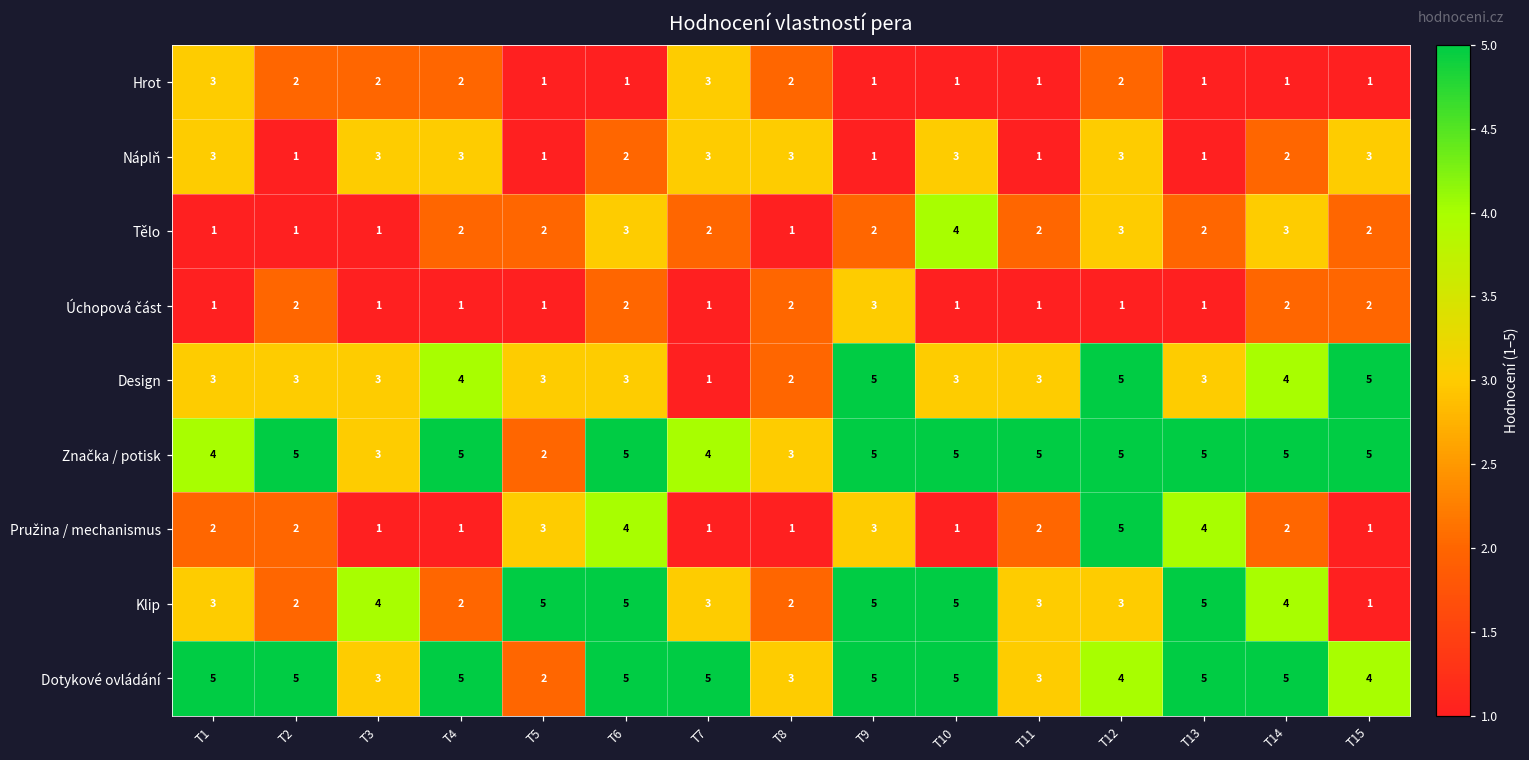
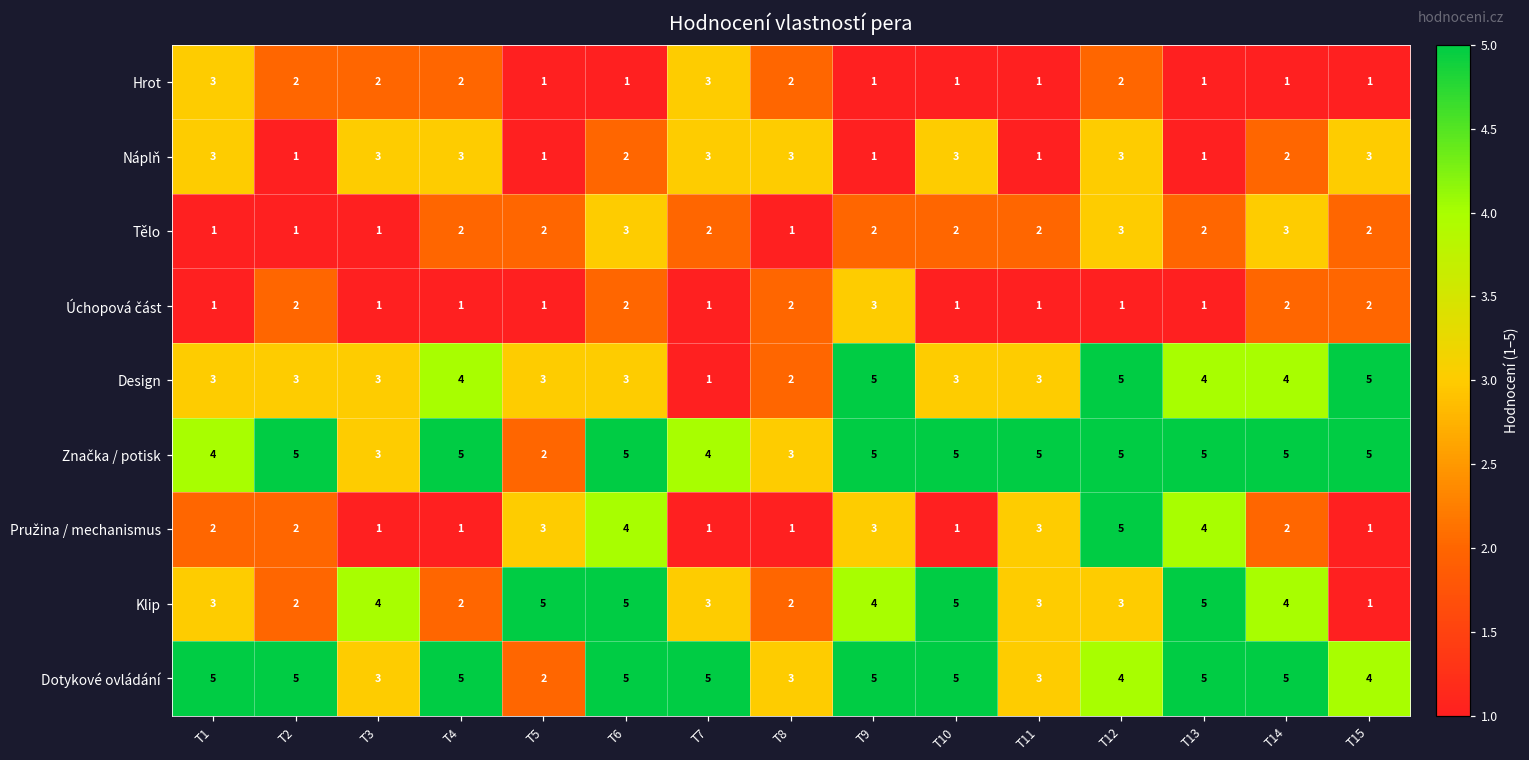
Tělo, T10: 4 -> 2
Design, T13: 3 -> 4
Pružina / mechanismus, T11: 2 -> 3
Klip, T9: 5 -> 4
